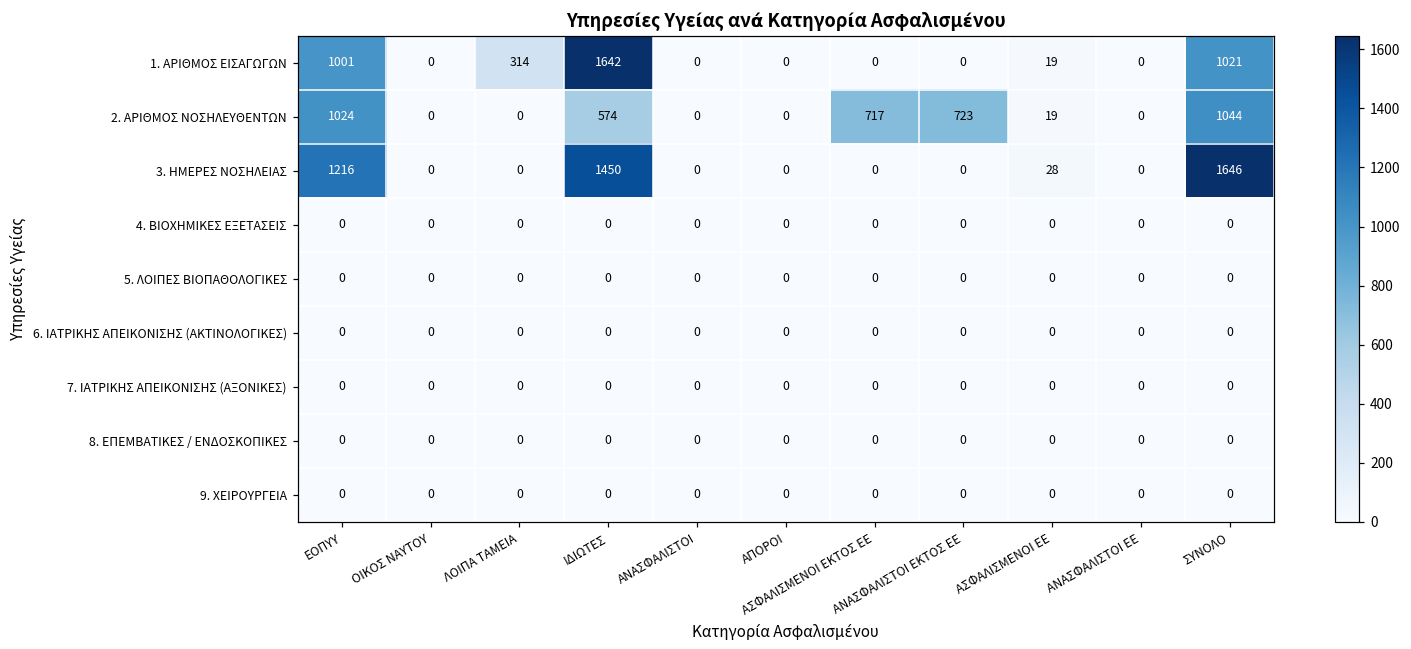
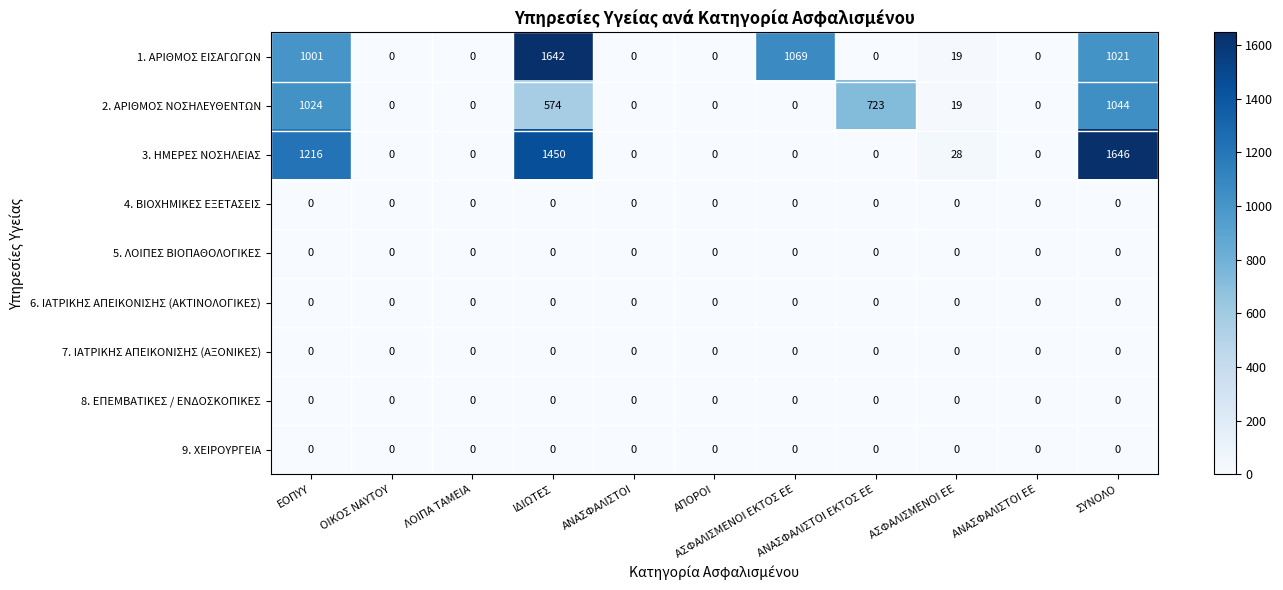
1. ΑΡΙΘΜΟΣ ΕΙΣΑΓΩΓΩΝ, ΛΟΙΠΑ ΤΑΜΕΙΑ: 314 -> 0
1. ΑΡΙΘΜΟΣ ΕΙΣΑΓΩΓΩΝ, ΑΣΦΑΛΙΣΜΕΝΟΙ ΕΚΤΟΣ ΕΕ: 0 -> 1069
2. ΑΡΙΘΜΟΣ ΝΟΣΗΛΕΥΘΕΝΤΩΝ, ΑΣΦΑΛΙΣΜΕΝΟΙ ΕΚΤΟΣ ΕΕ: 717 -> 0
